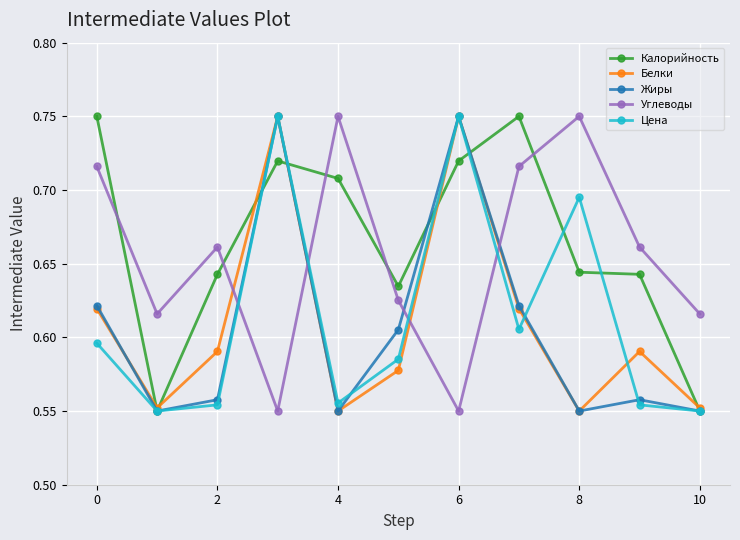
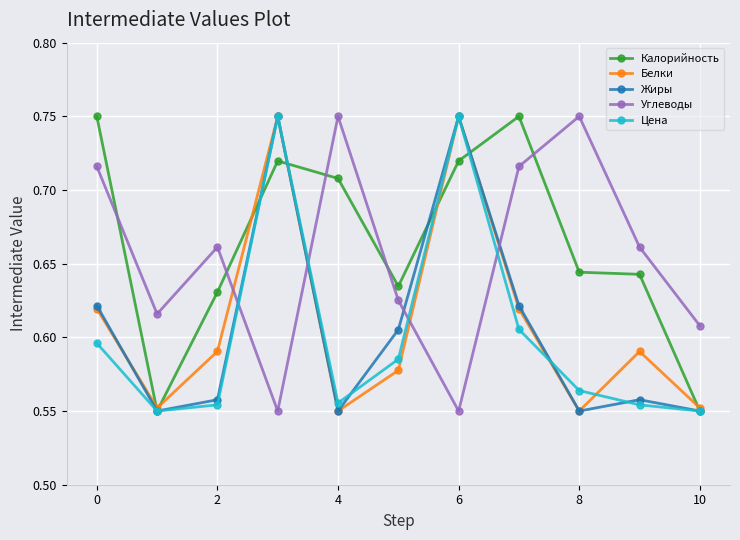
Калорийность, 2: 0.643 -> 0.631
Цена, 8: 0.695 -> 0.564
Углеводы, 10: 0.616 -> 0.608
